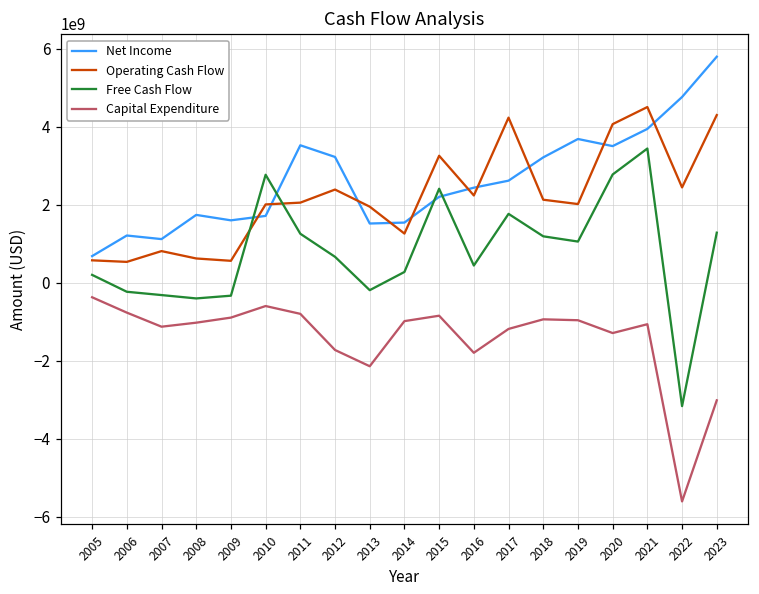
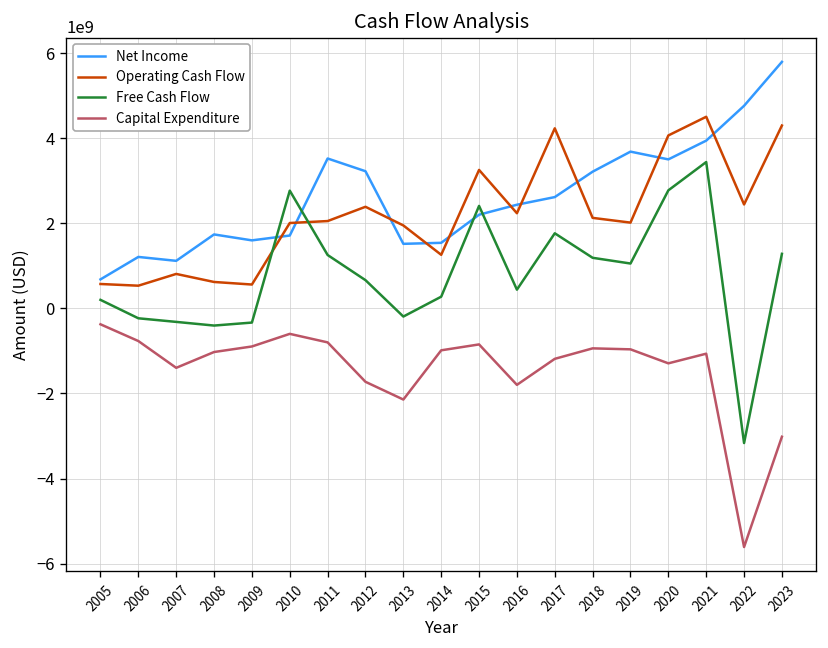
Capital Expenditure, 2007: -1100000000 -> -1400000000
